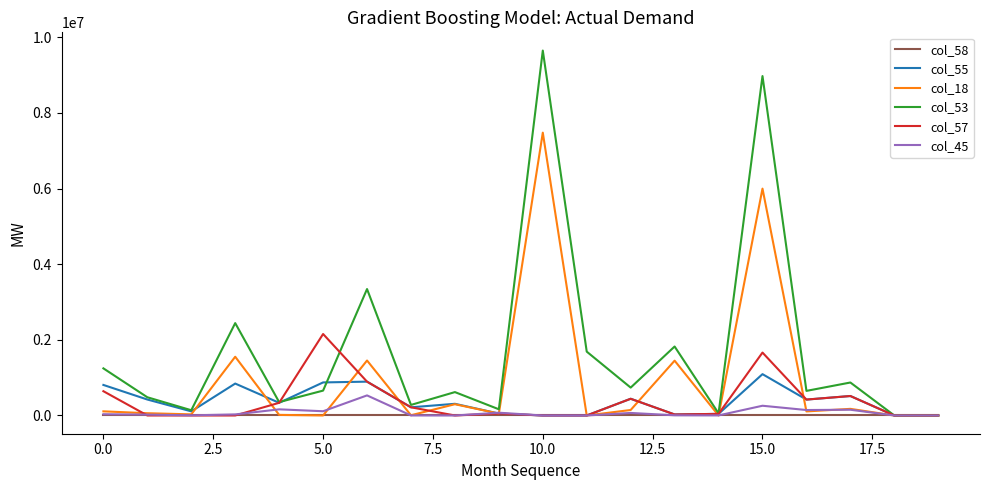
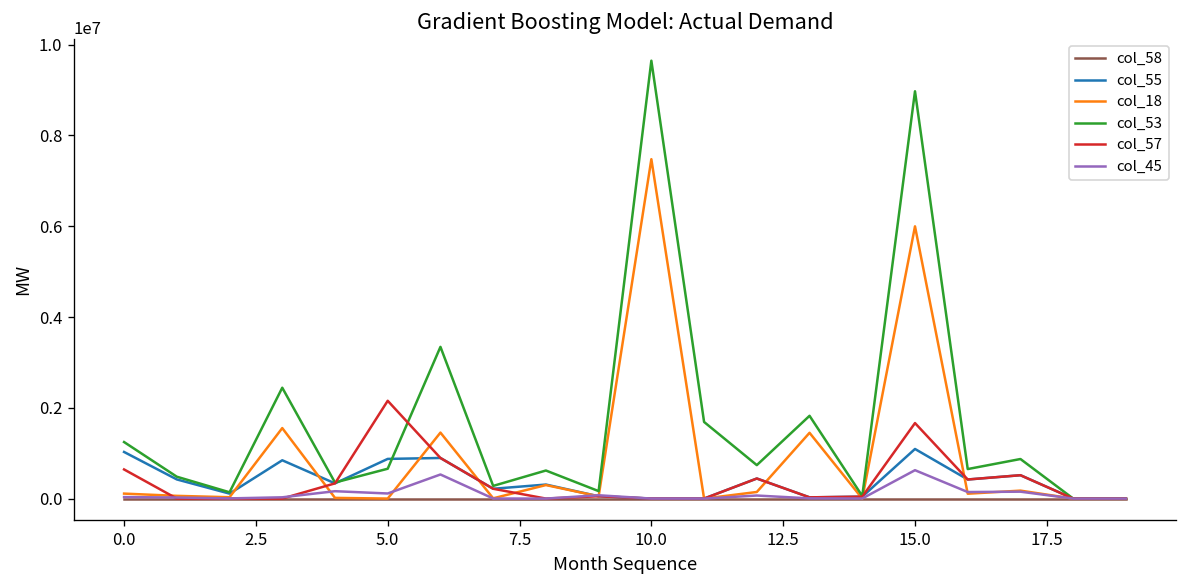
col_55, 0.0: 800000 -> 1000000
col_45, 15.0: 300000 -> 600000
